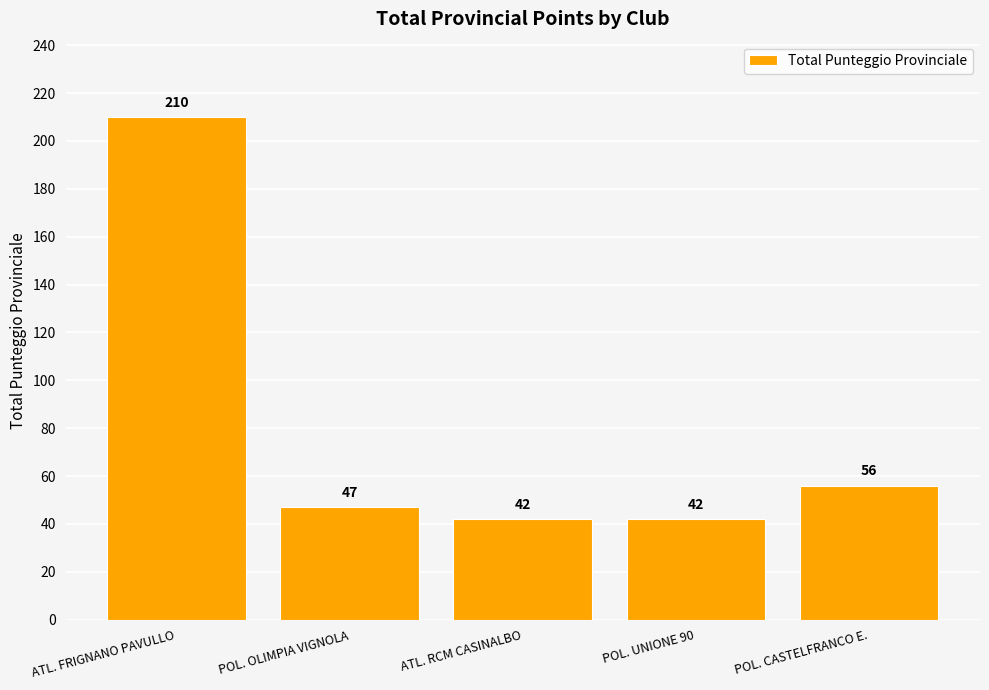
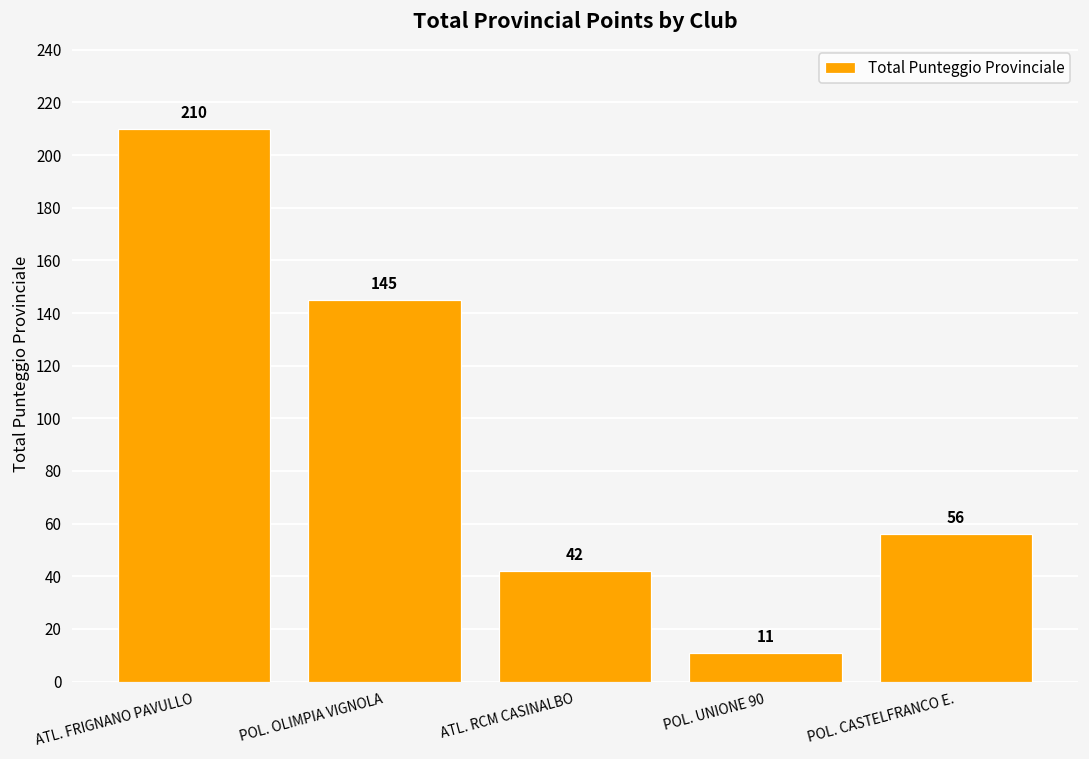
POL. OLIMPIA VIGNOLA: 47 -> 145
POL. UNIONE 90: 42 -> 11
